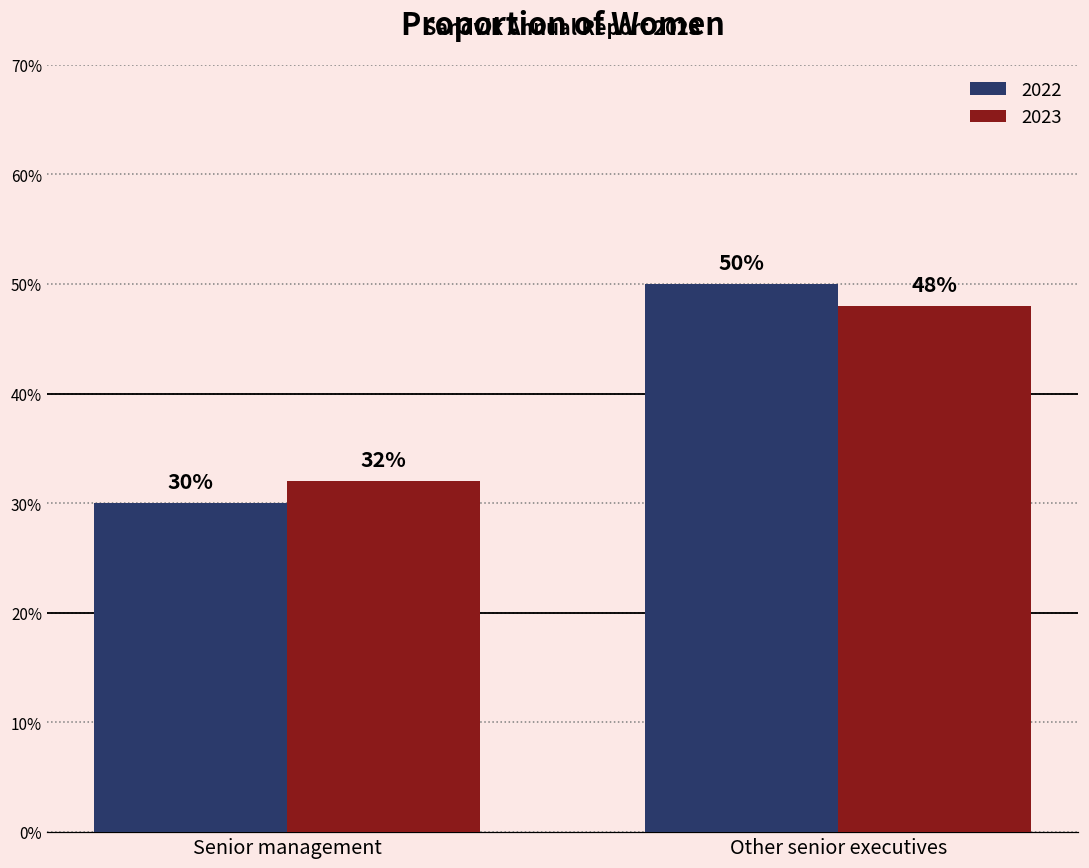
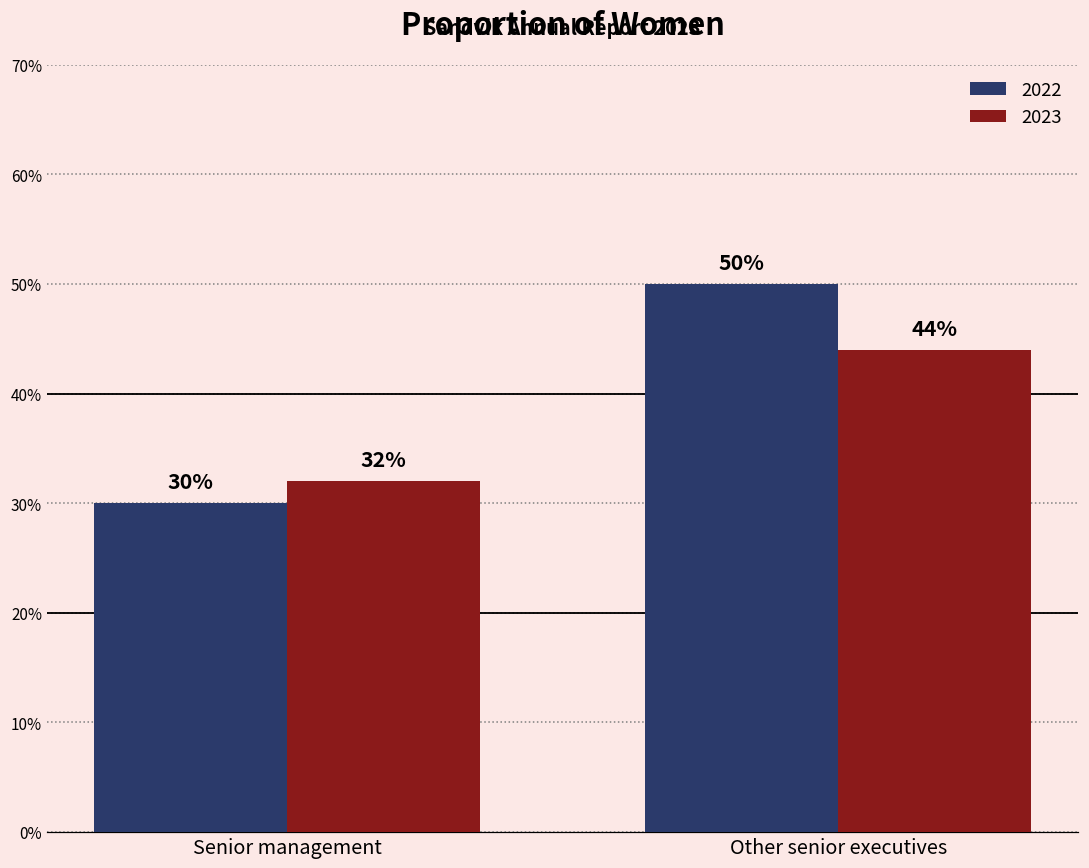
2023, Other senior executives: 48% -> 44%
